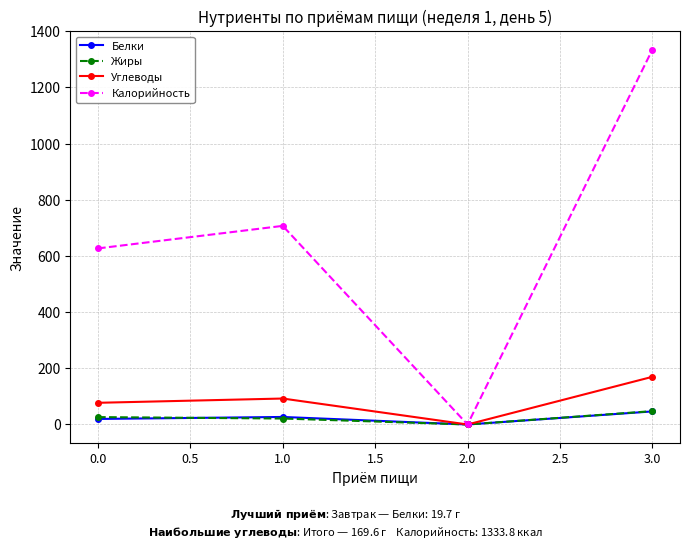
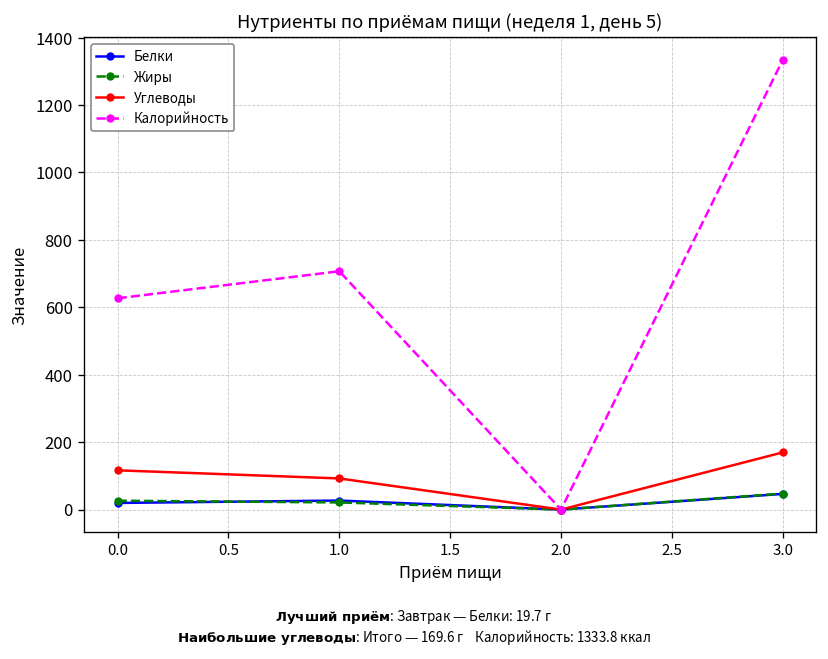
Углеводы, 0.0: 80 -> 120
